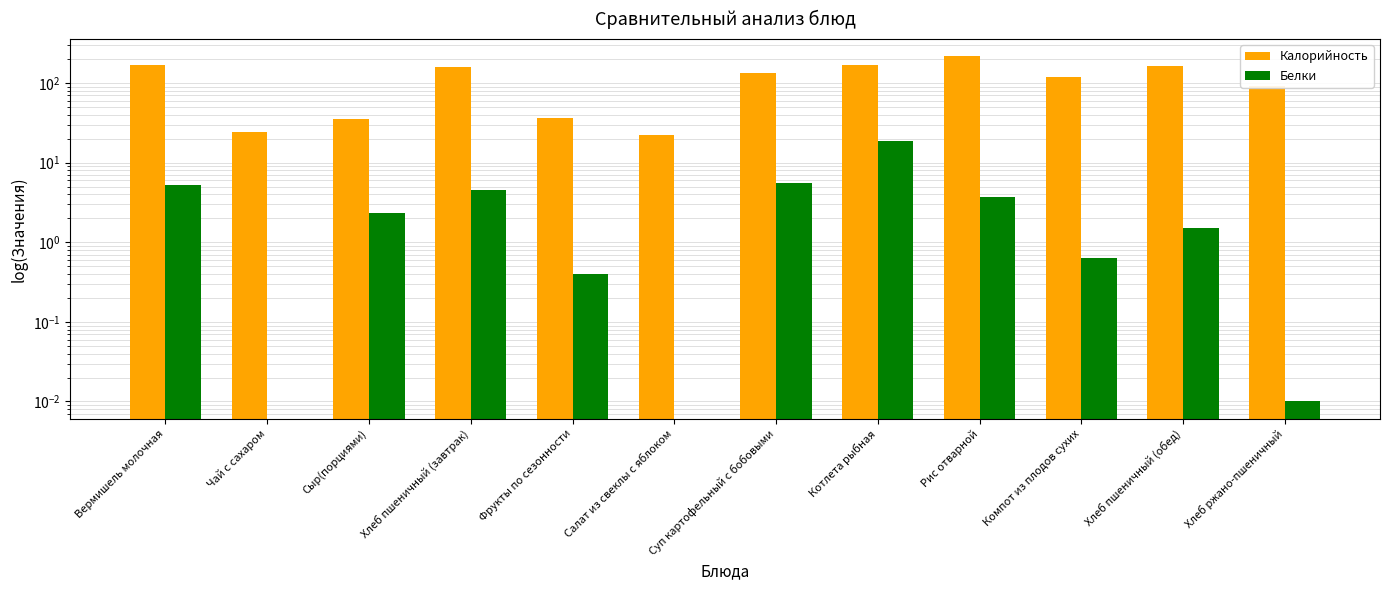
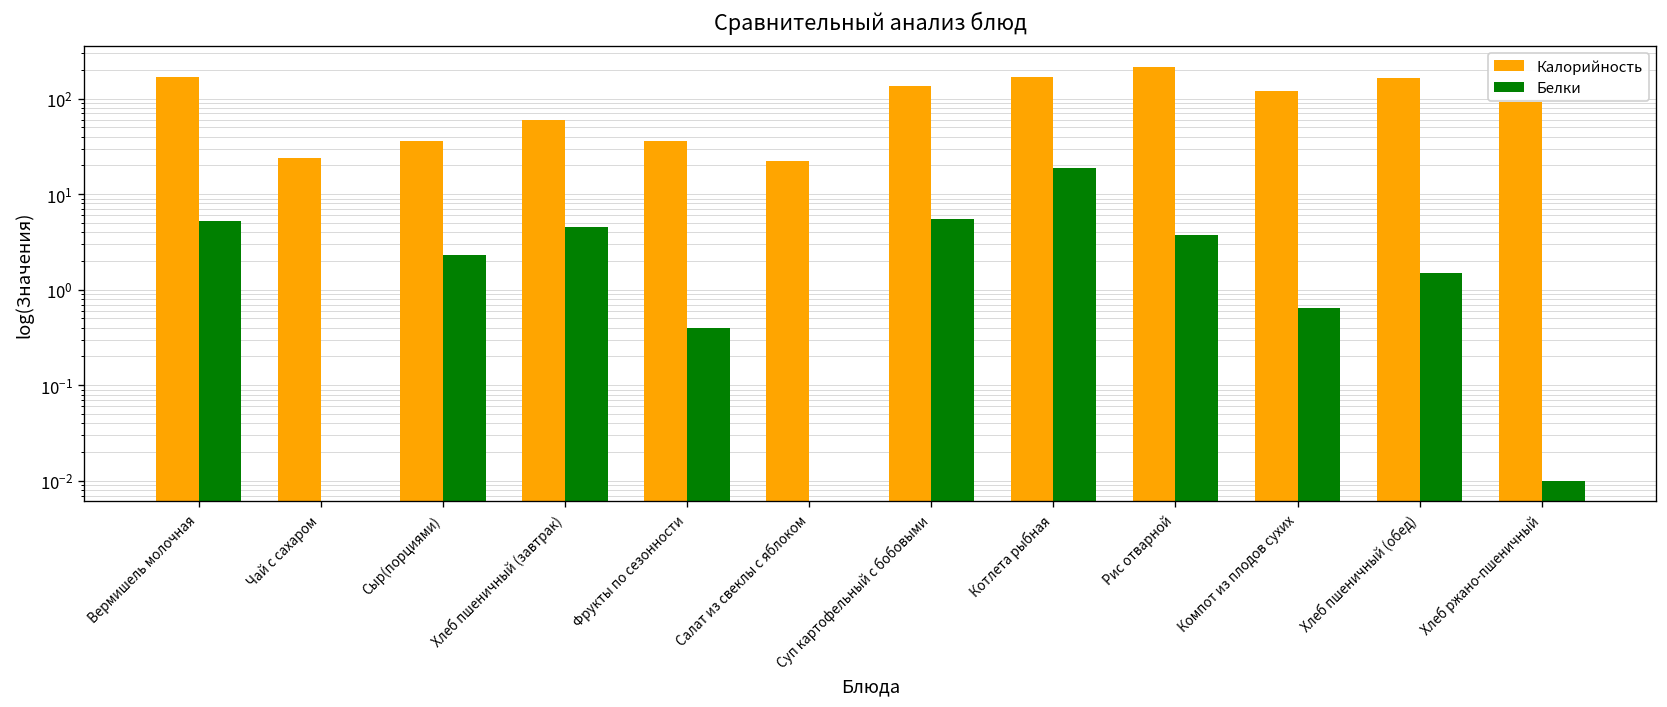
Калорийность, Хлеб пшеничный (завтрак): 160 -> 60
